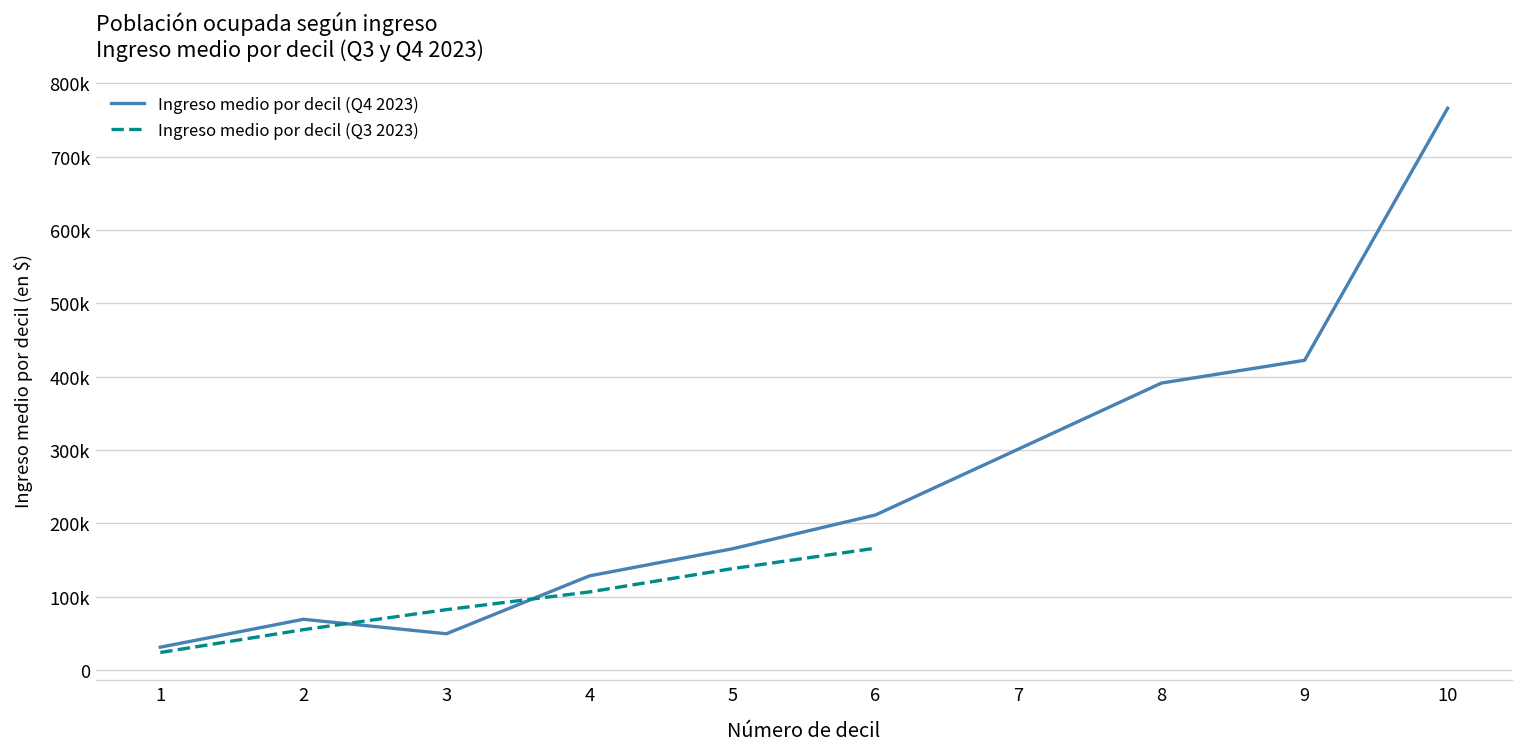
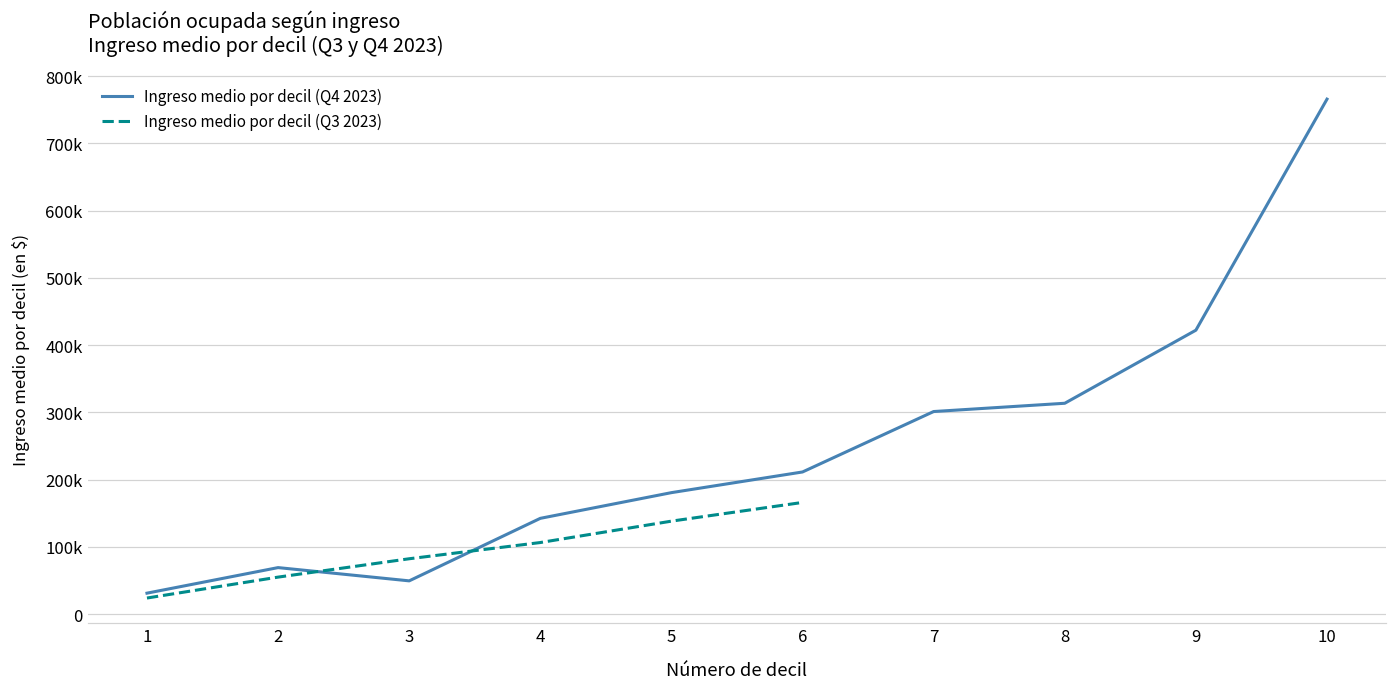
Ingreso medio por decil (Q4 2023), 4: 130000 -> 140000
Ingreso medio por decil (Q4 2023), 5: 170000 -> 180000
Ingreso medio por decil (Q4 2023), 8: 390000 -> 310000
